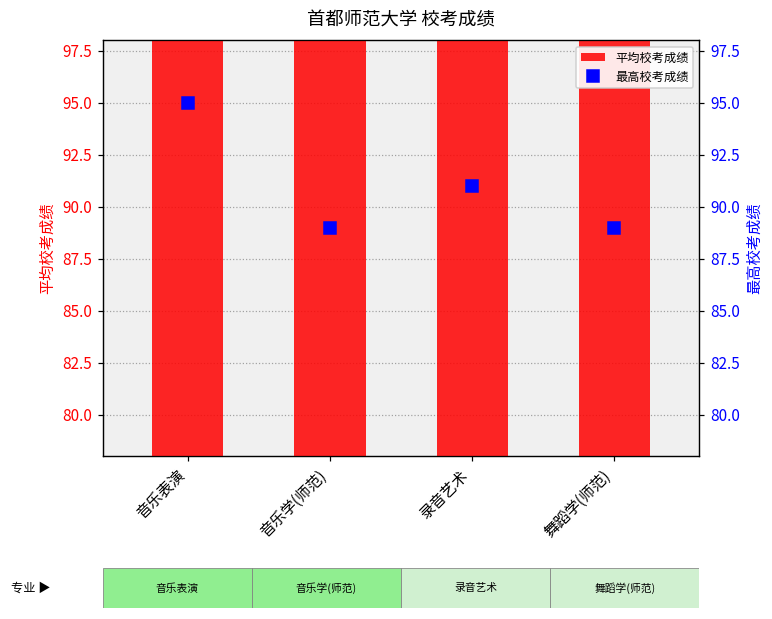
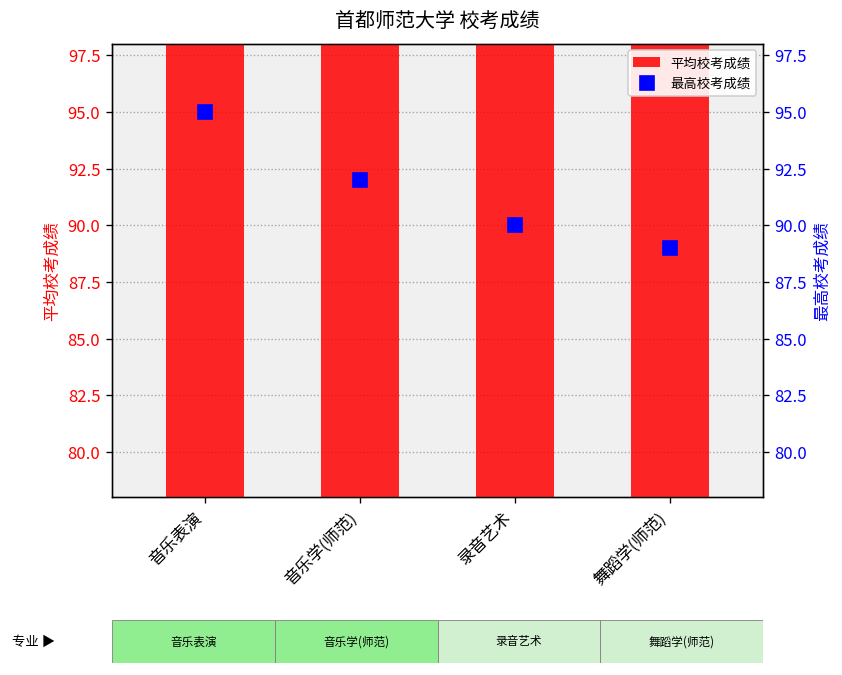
最高校考成绩, 音乐学(师范): 89 -> 92
最高校考成绩, 录音艺术: 91 -> 90
